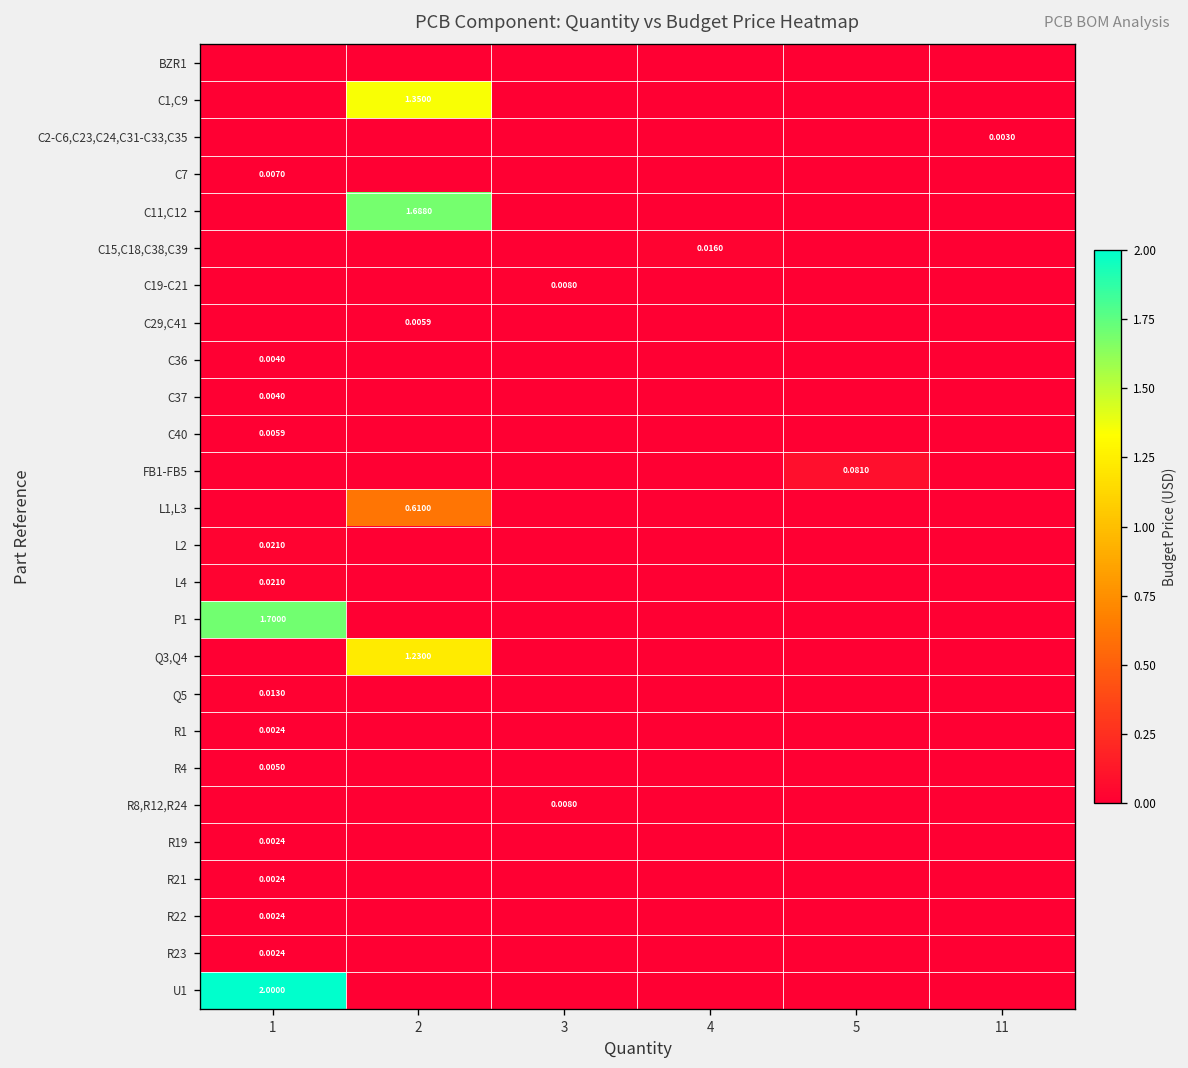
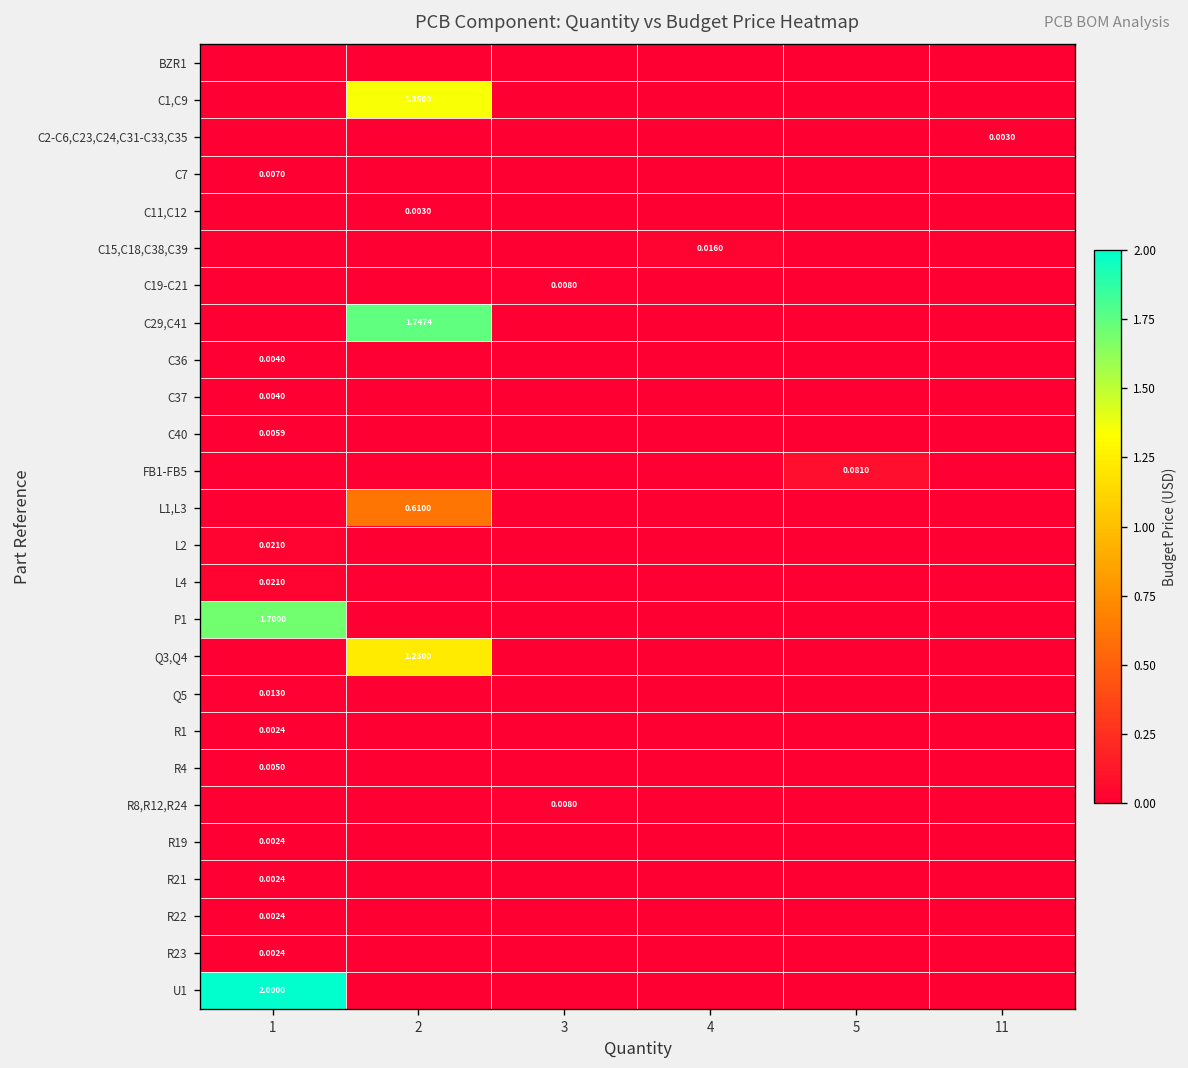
C11,C12, 2: 1.6880 -> 0.0030
C29,C41, 2: 0.0059 -> 1.7474
